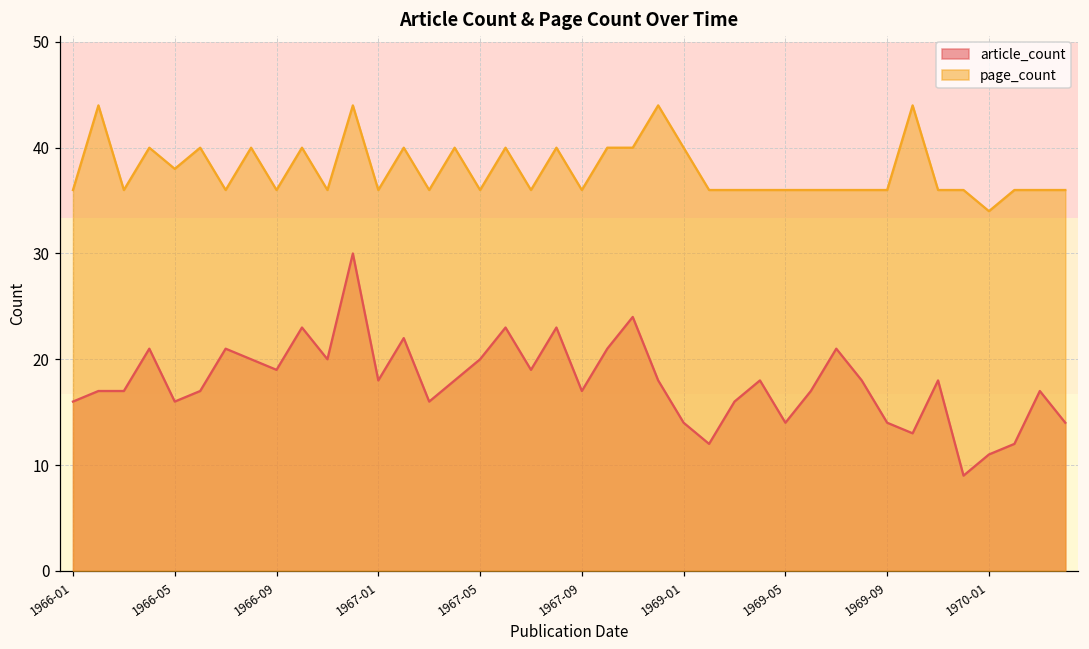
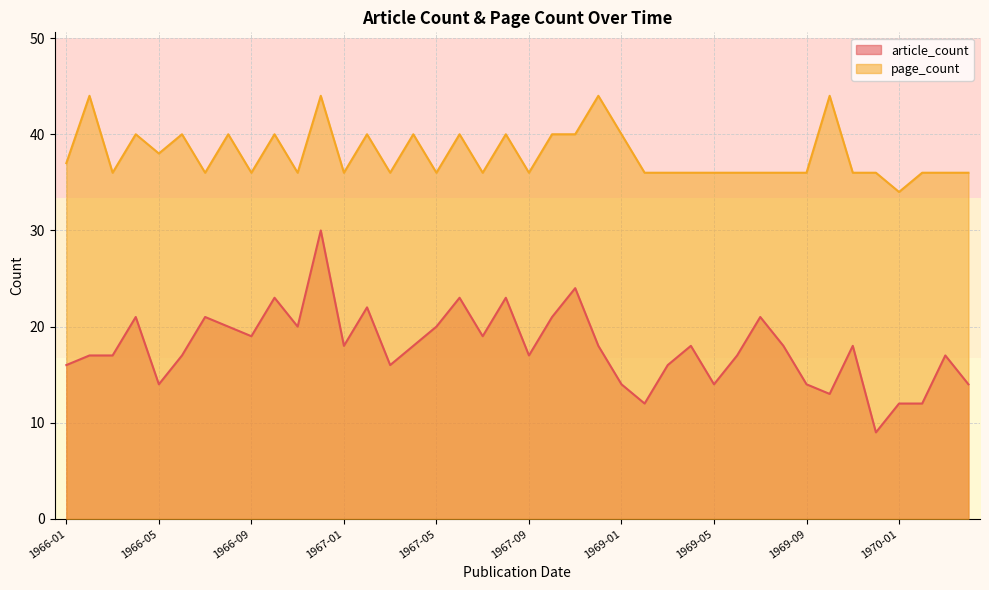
page_count, 1966-01: 36 -> 37
article_count, 1966-05: 16 -> 14
article_count, 1970-01: 11 -> 12
